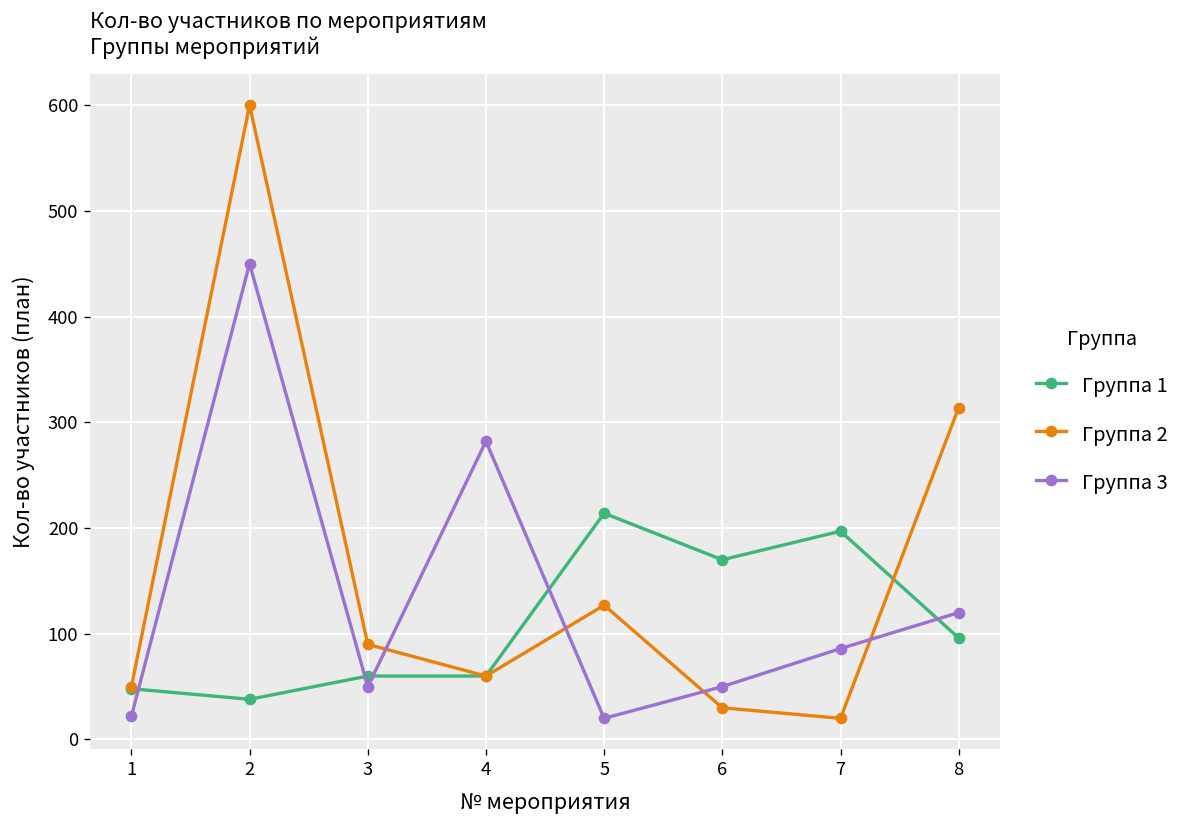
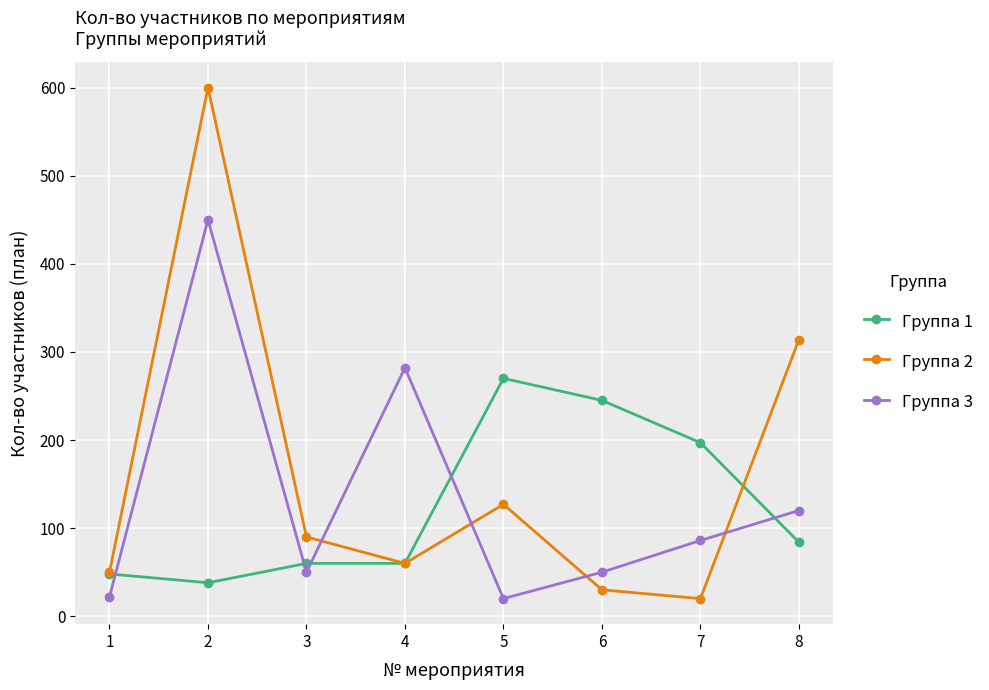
Группа 1, 5: 210 -> 270
Группа 1, 6: 170 -> 250
Группа 1, 8: 100 -> 80
